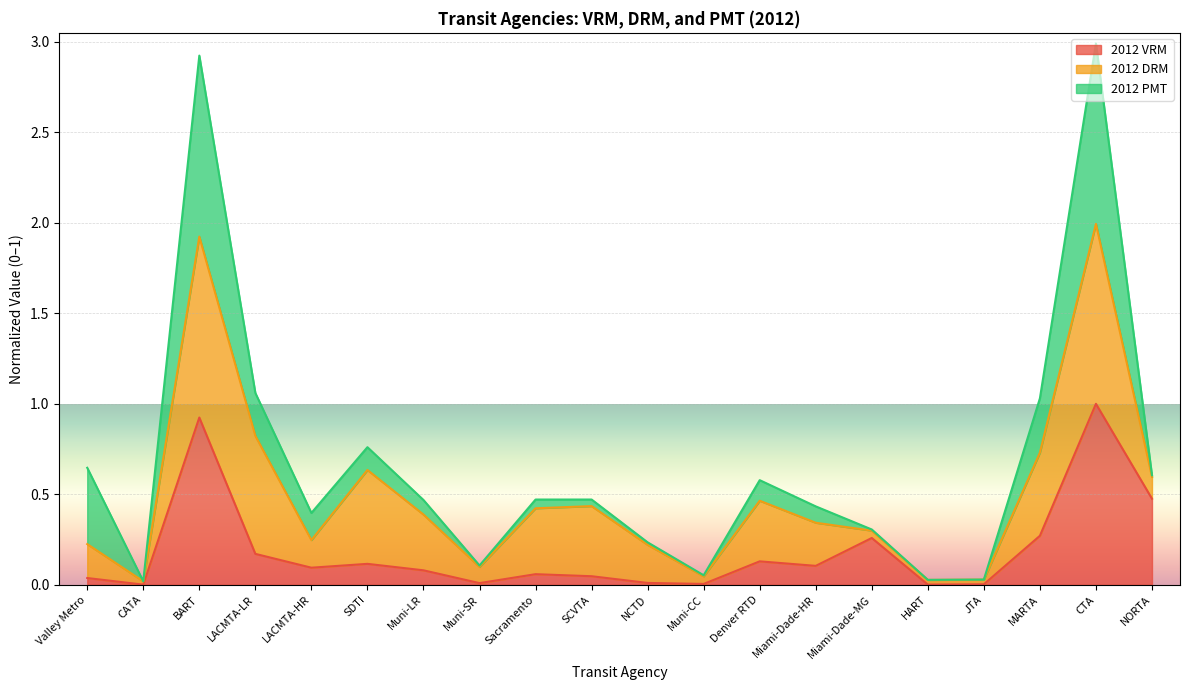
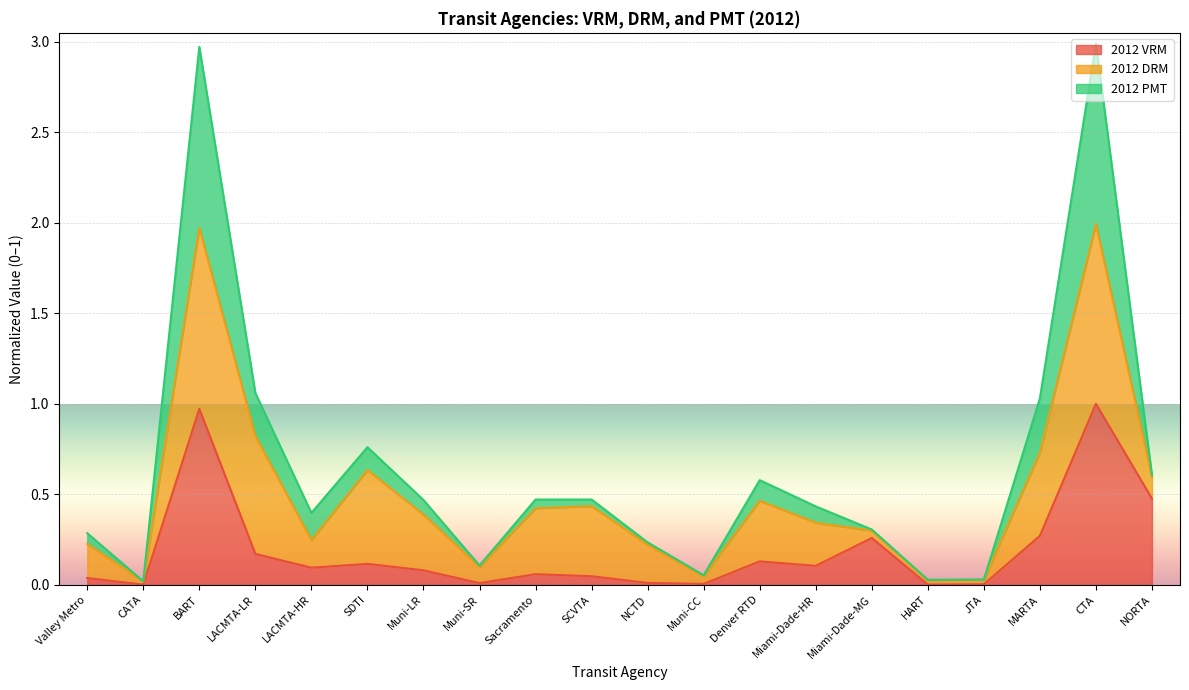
2012 PMT, Valley Metro: 0.42 -> 0.06
2012 VRM, BART: 0.92 -> 0.97
